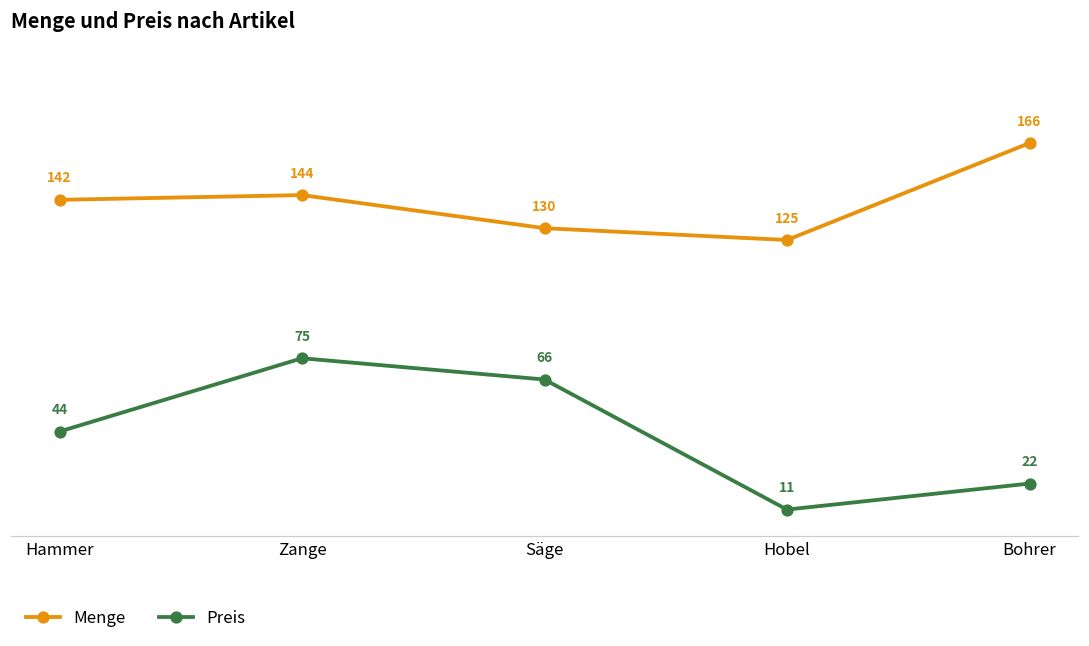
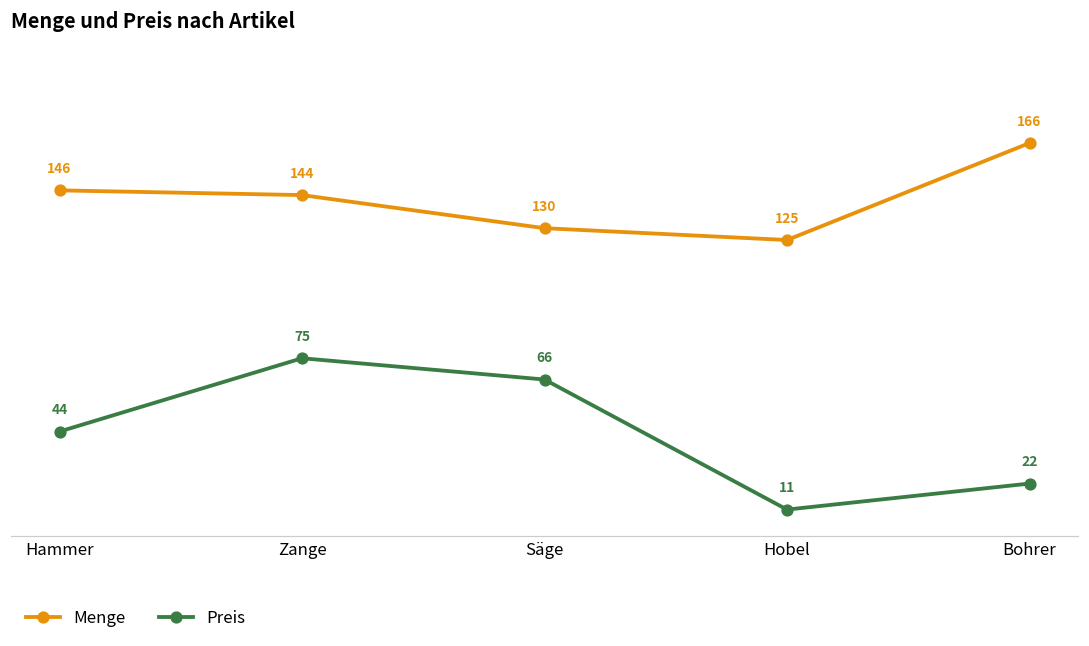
Menge, Hammer: 142 -> 146
